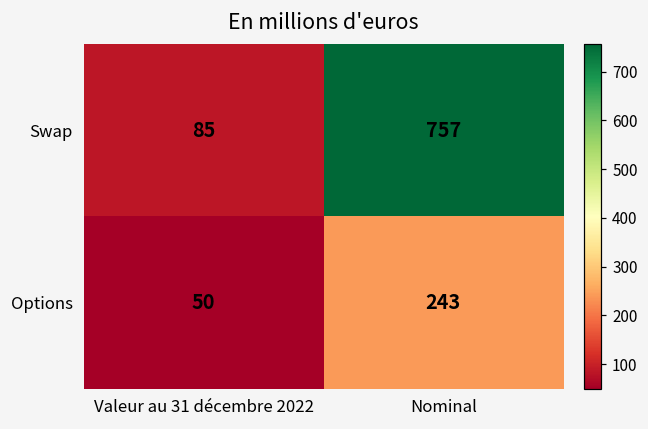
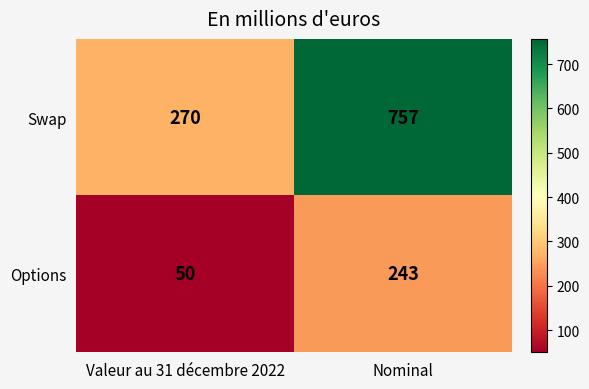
Swap, Valeur au 31 décembre 2022: 85 -> 270
